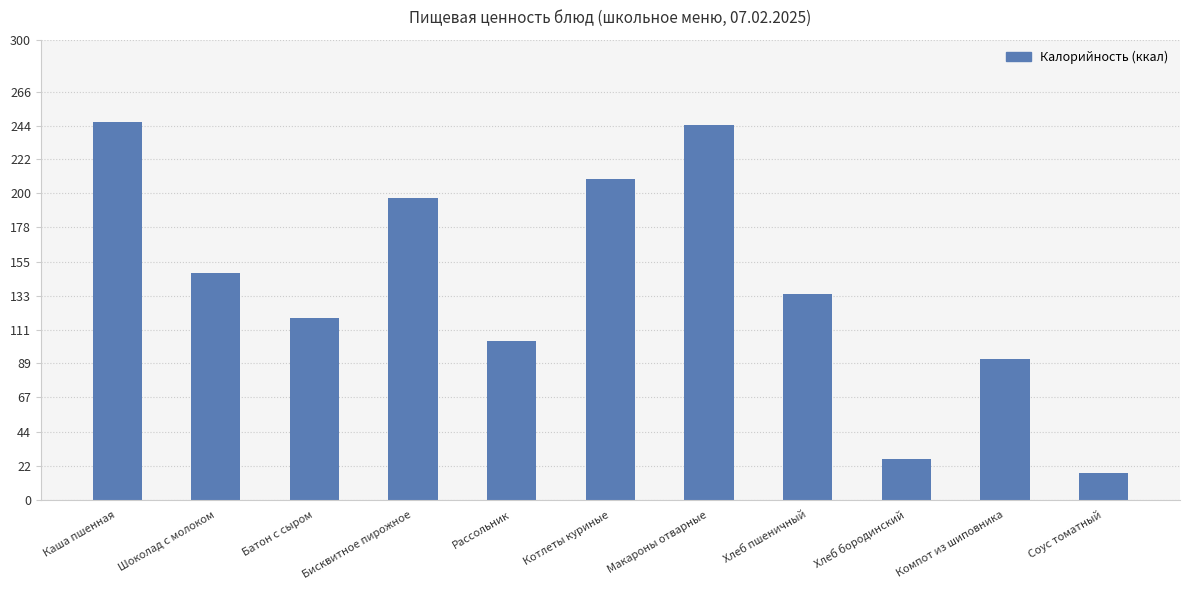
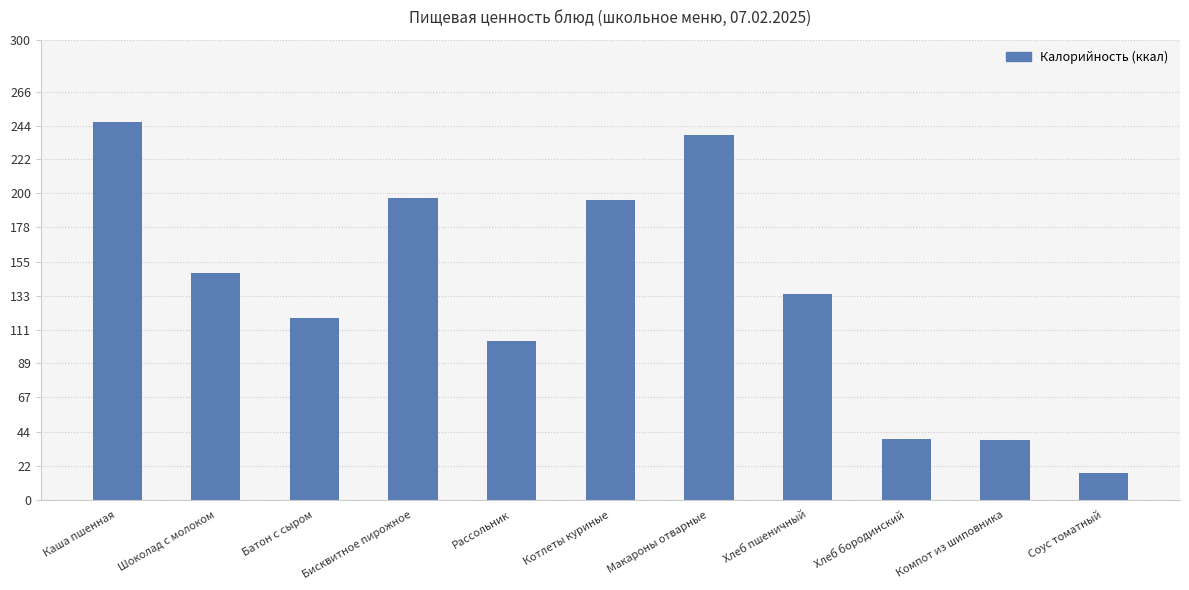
Котлеты куриные: 209 -> 196
Макароны отварные: 244 -> 238
Хлеб бородинский: 27 -> 40
Компот из шиповника: 92 -> 39
